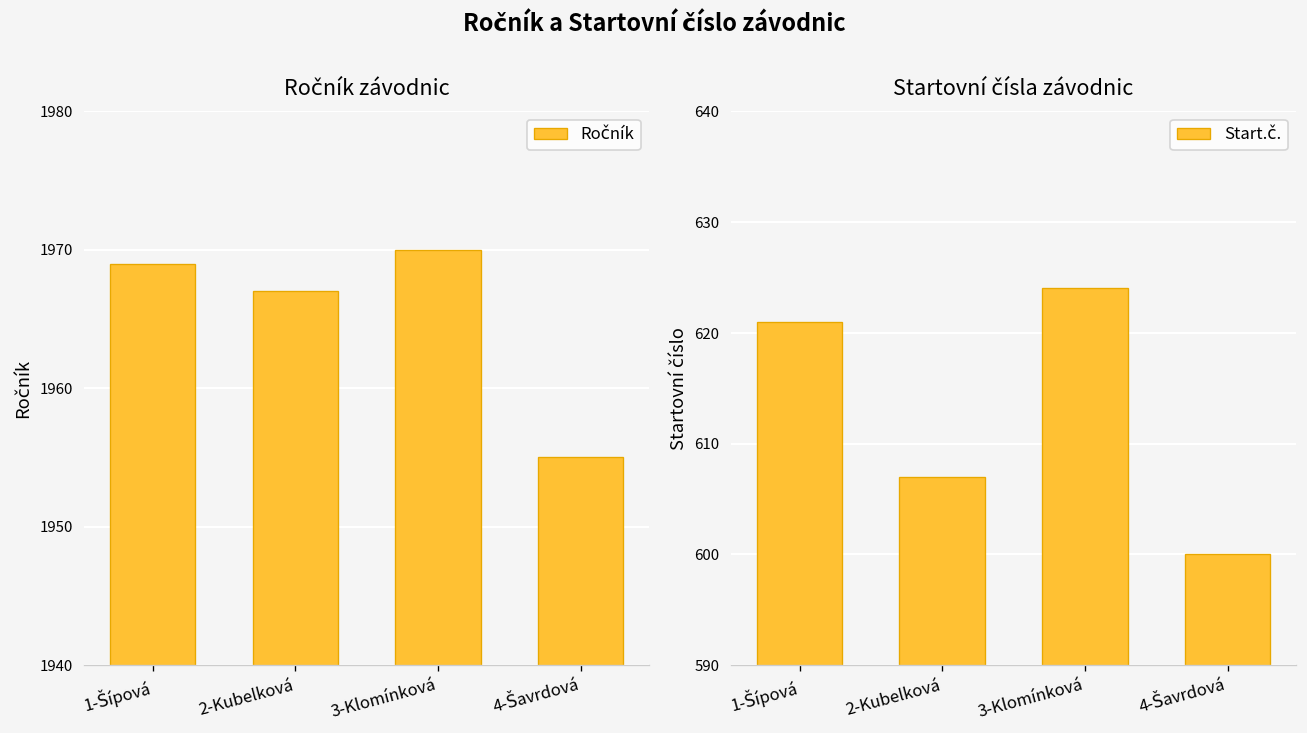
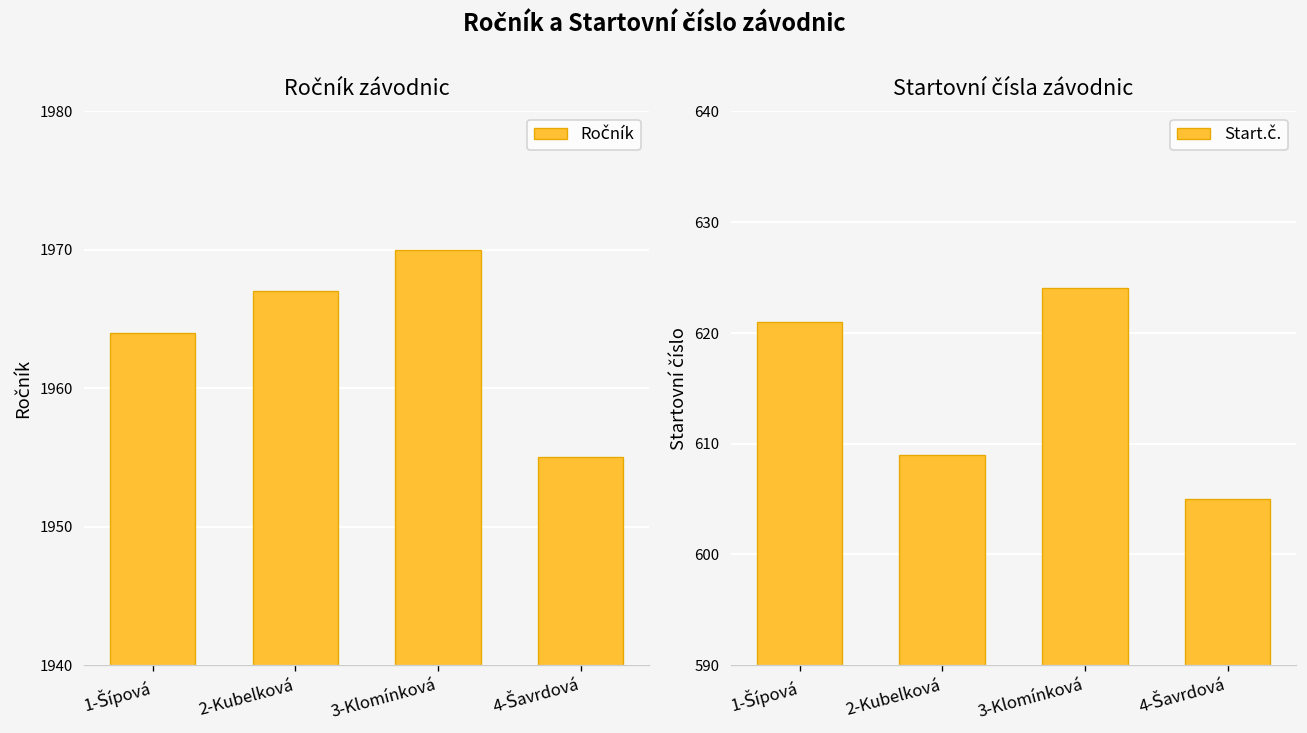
Ročník závodnic, 1-Šípová: 1969 -> 1964
Startovní čísla závodnic, 2-Kubelková: 607 -> 609
Startovní čísla závodnic, 4-Šavrdová: 600 -> 605
